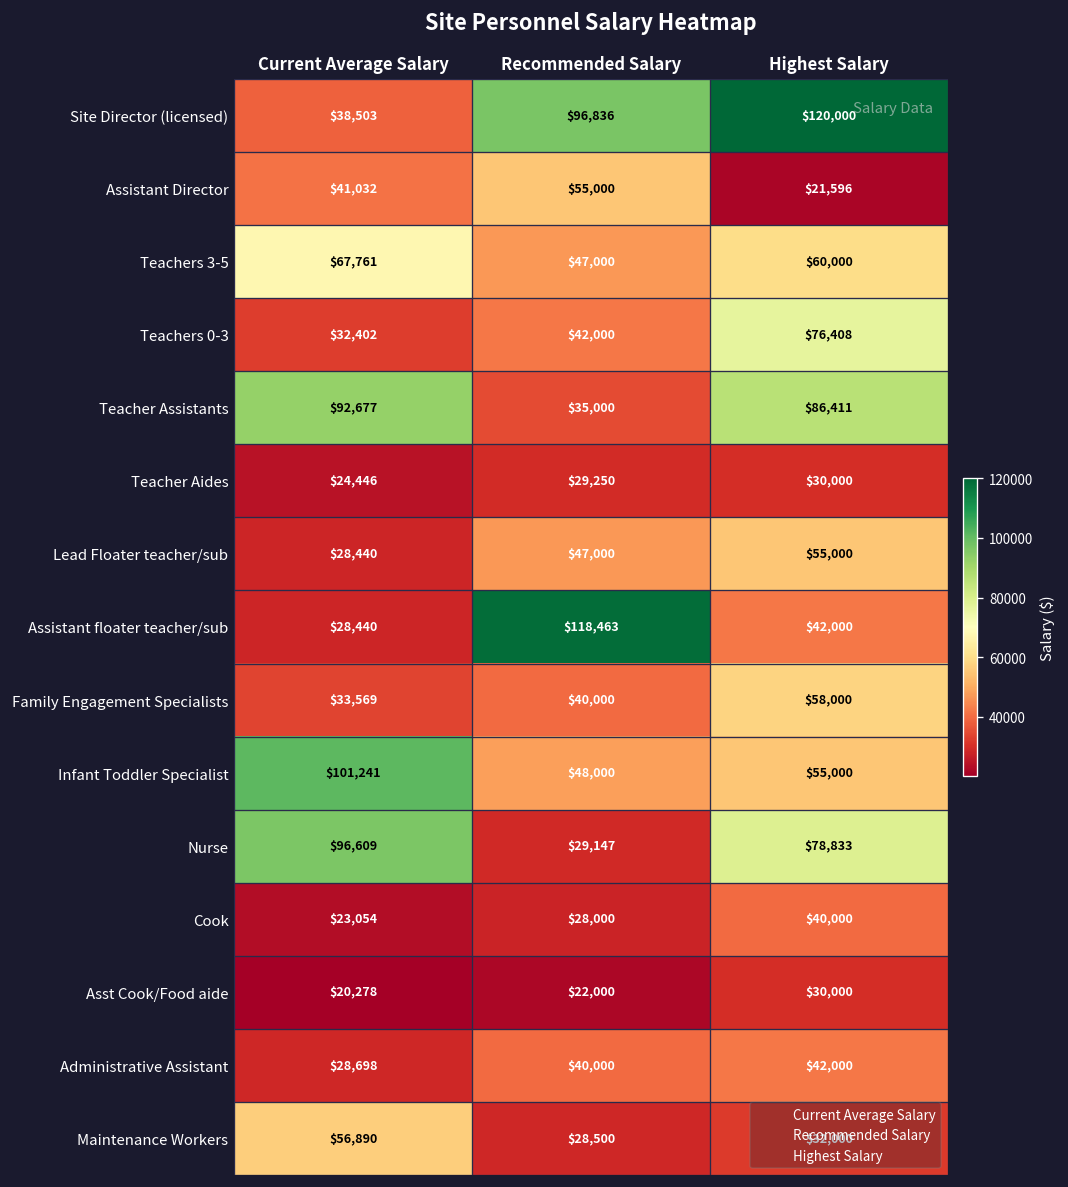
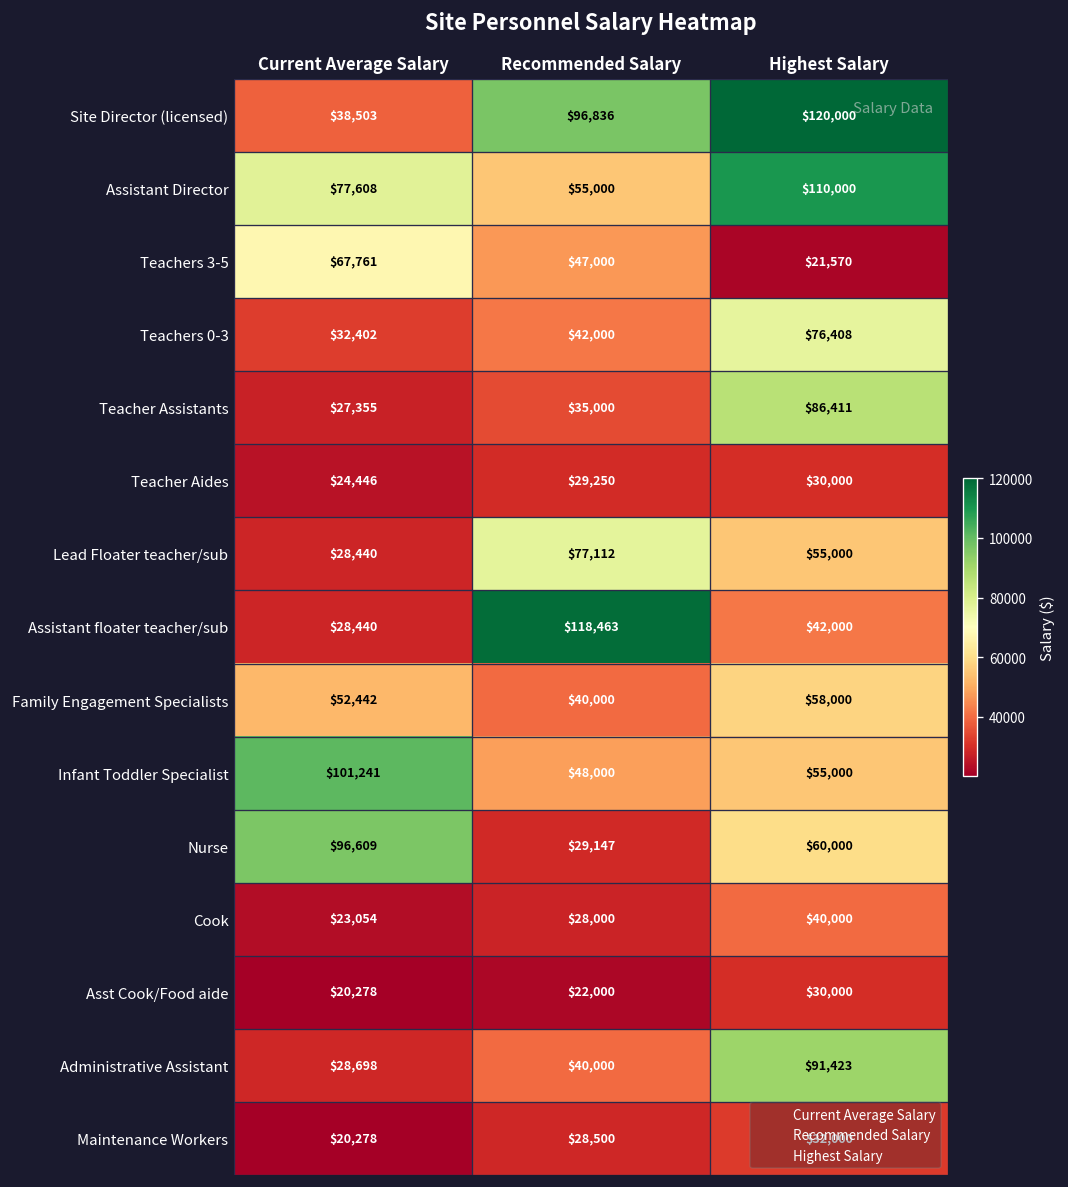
Assistant Director, Current Average Salary: $41,032 -> $77,608
Assistant Director, Highest Salary: $21,596 -> $110,000
Teachers 3-5, Highest Salary: $60,000 -> $21,570
Teacher Assistants, Current Average Salary: $92,677 -> $27,355
Lead Floater teacher/sub, Recommended Salary: $47,000 -> $77,112
Family Engagement Specialists, Current Average Salary: $33,569 -> $52,442
Nurse, Highest Salary: $78,833 -> $60,000
Administrative Assistant, Highest Salary: $42,000 -> $91,423
Maintenance Workers, Current Average Salary: $56,890 -> $20,278
